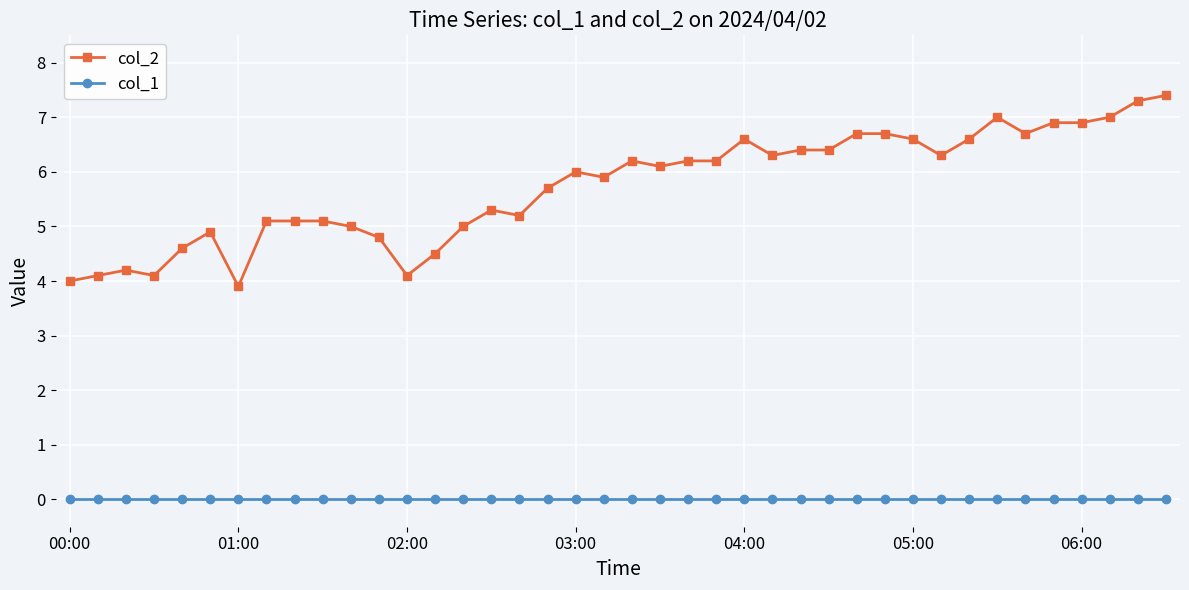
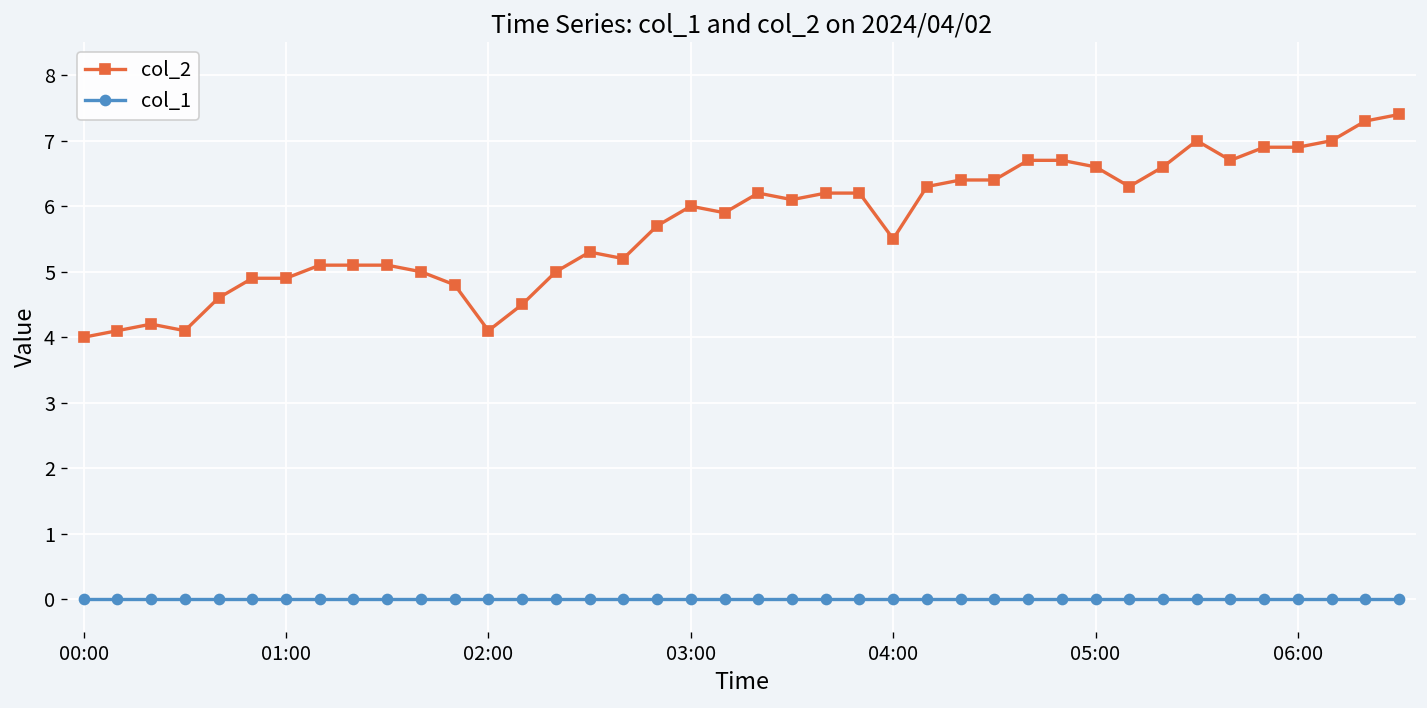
col_2, 01:00: 3.9 -> 4.9
col_2, 04:00: 6.6 -> 5.5
